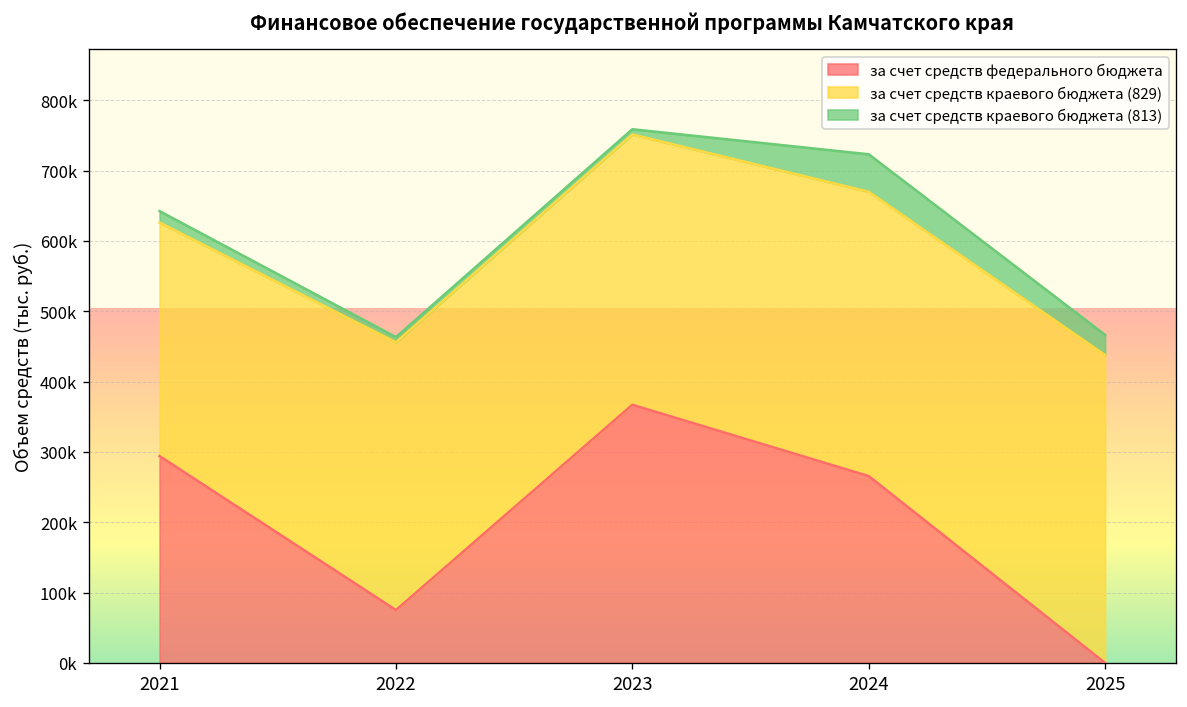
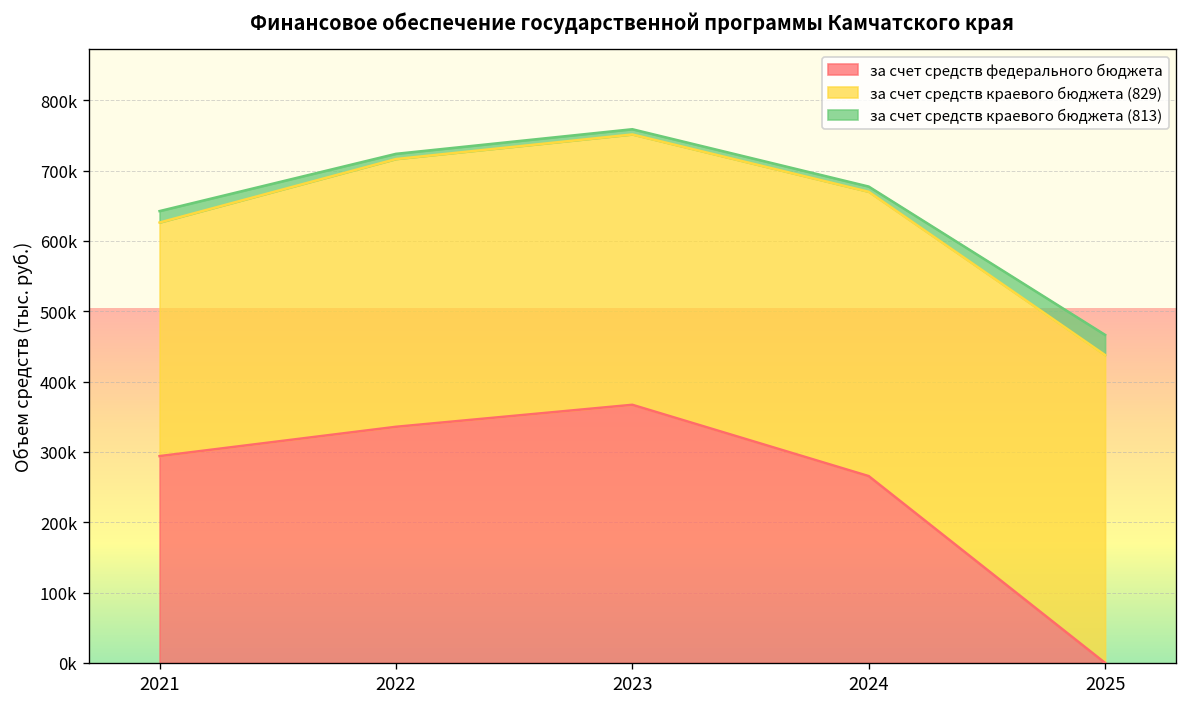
за счет средств федерального бюджета, 2022: 80000 -> 340000
за счет средств краевого бюджета (813), 2024: 50000 -> 10000
